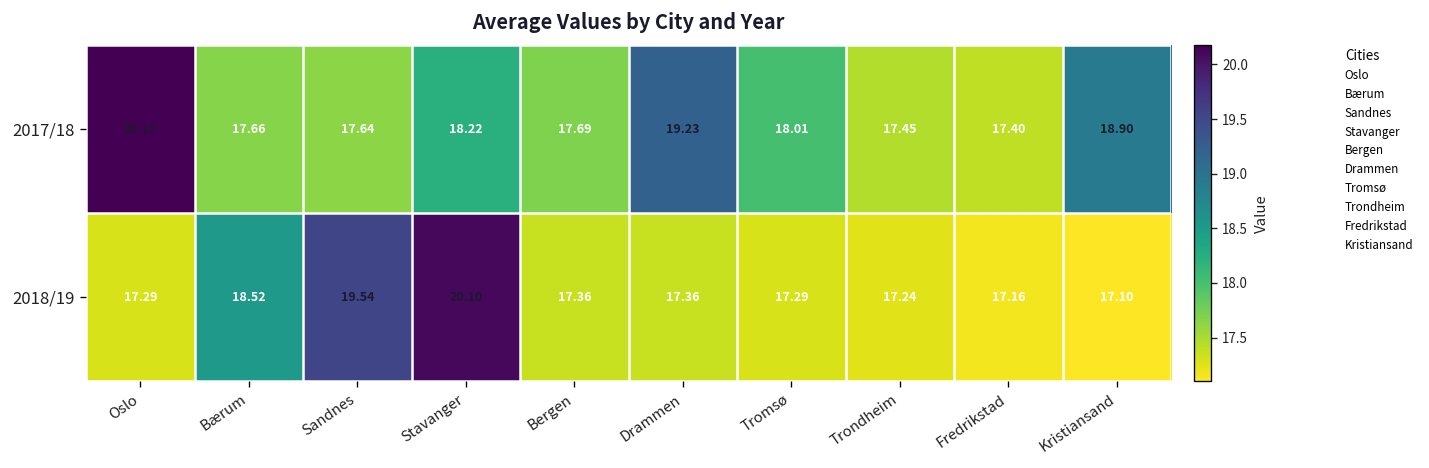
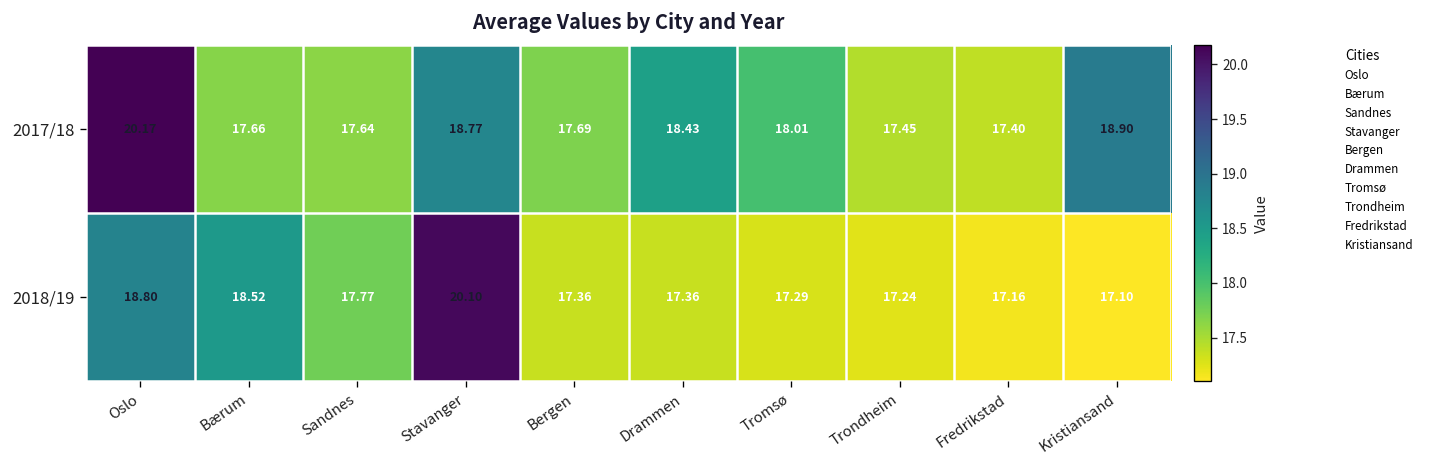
2017/18, Stavanger: 18.22 -> 18.77
2017/18, Drammen: 19.23 -> 18.43
2018/19, Oslo: 17.29 -> 18.80
2018/19, Sandnes: 19.54 -> 17.77
